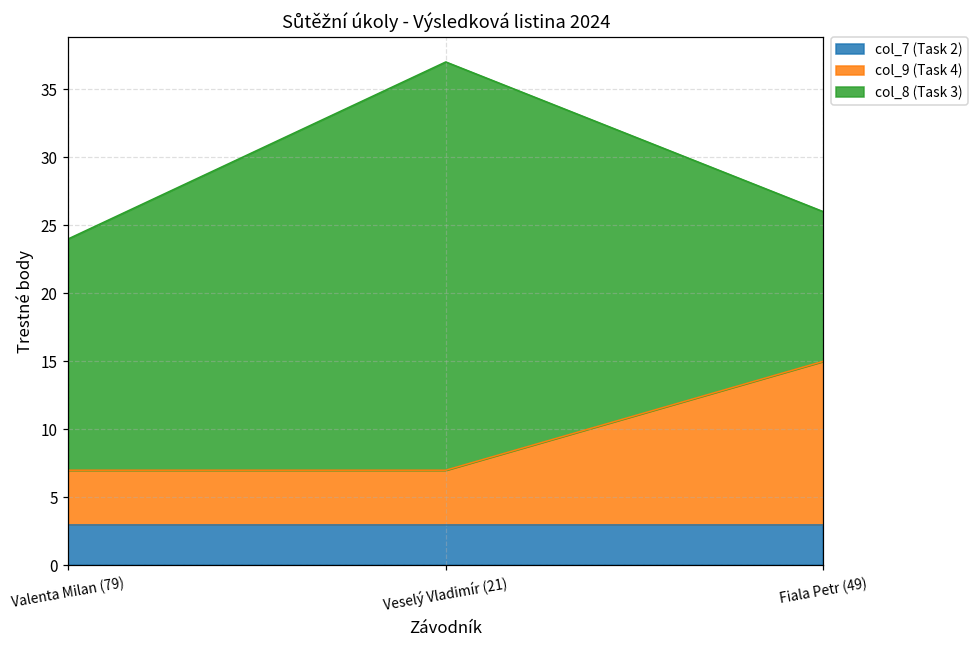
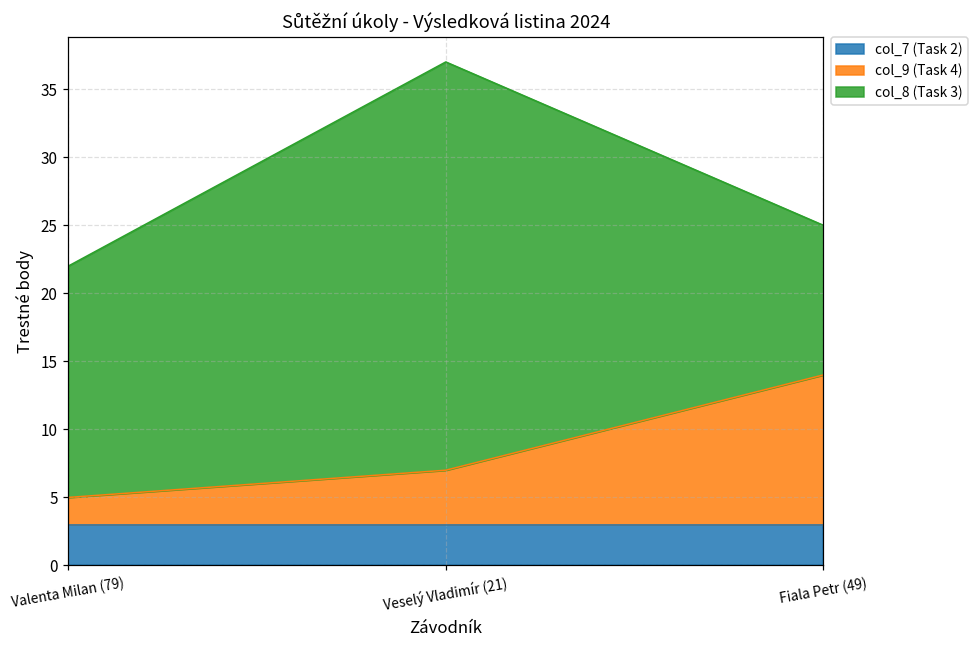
col_9 (Task 4), Valenta Milan (79): 4 -> 2
col_9 (Task 4), Fiala Petr (49): 12 -> 11
